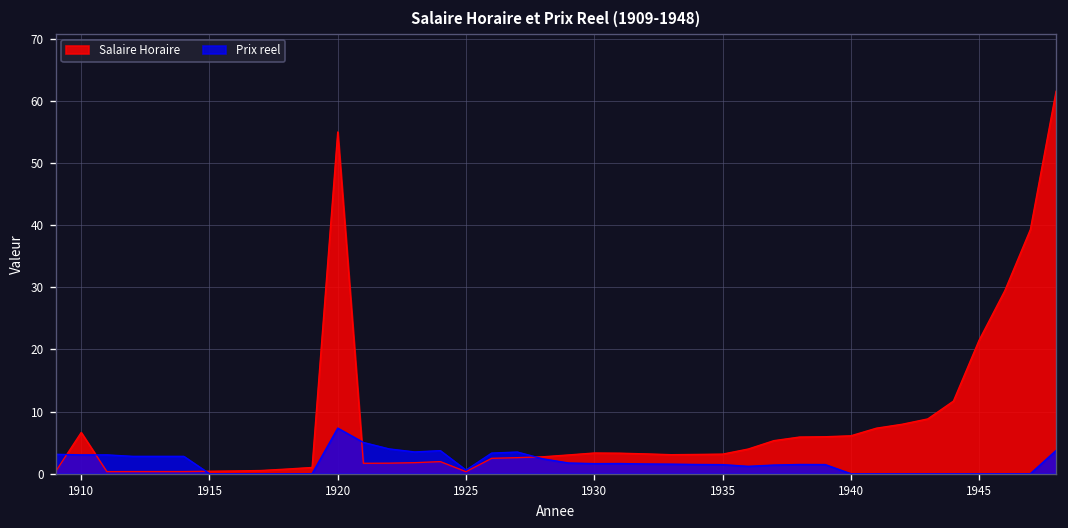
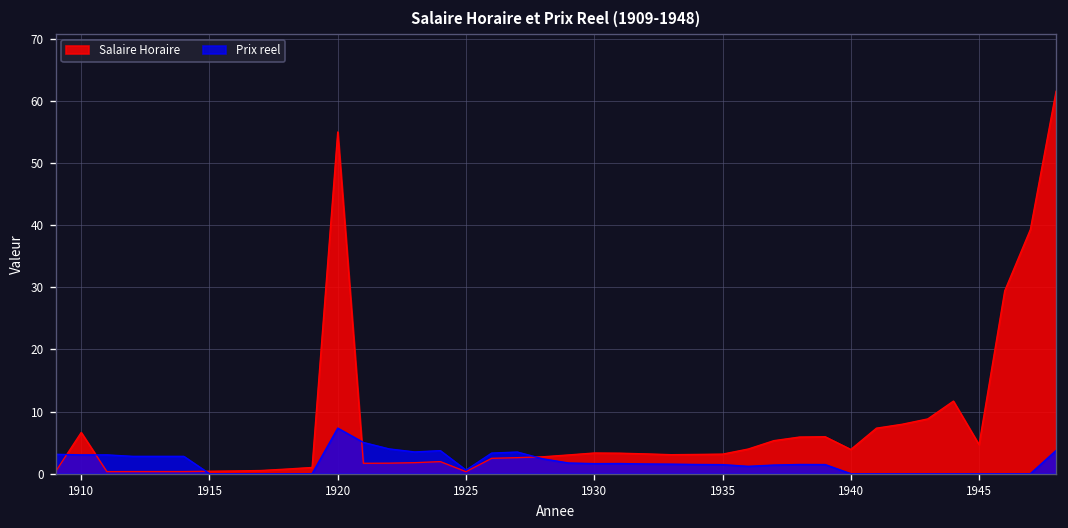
Salaire Horaire, 1940: 6 -> 4
Salaire Horaire, 1945: 21 -> 5
